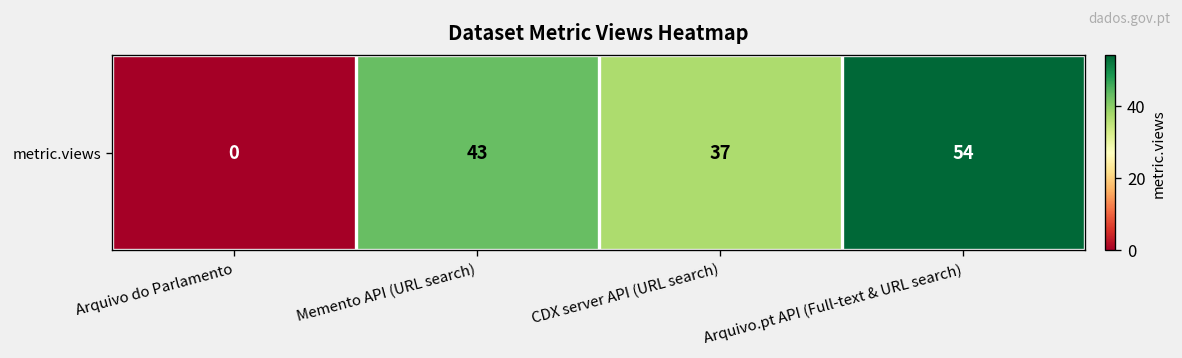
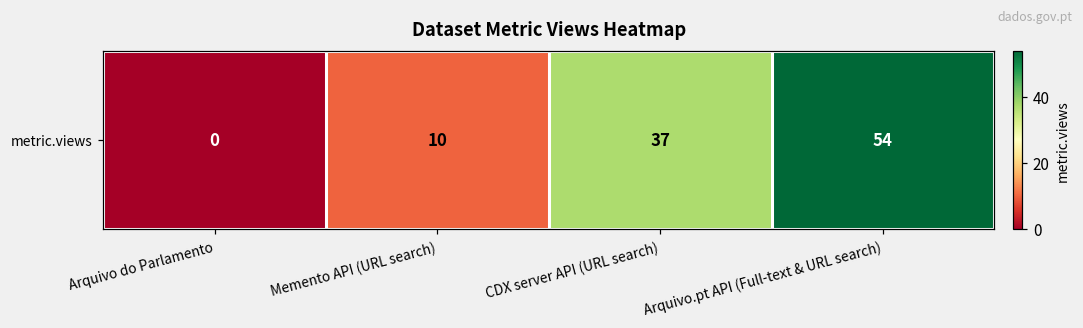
metric.views, Memento API (URL search): 43 -> 10
